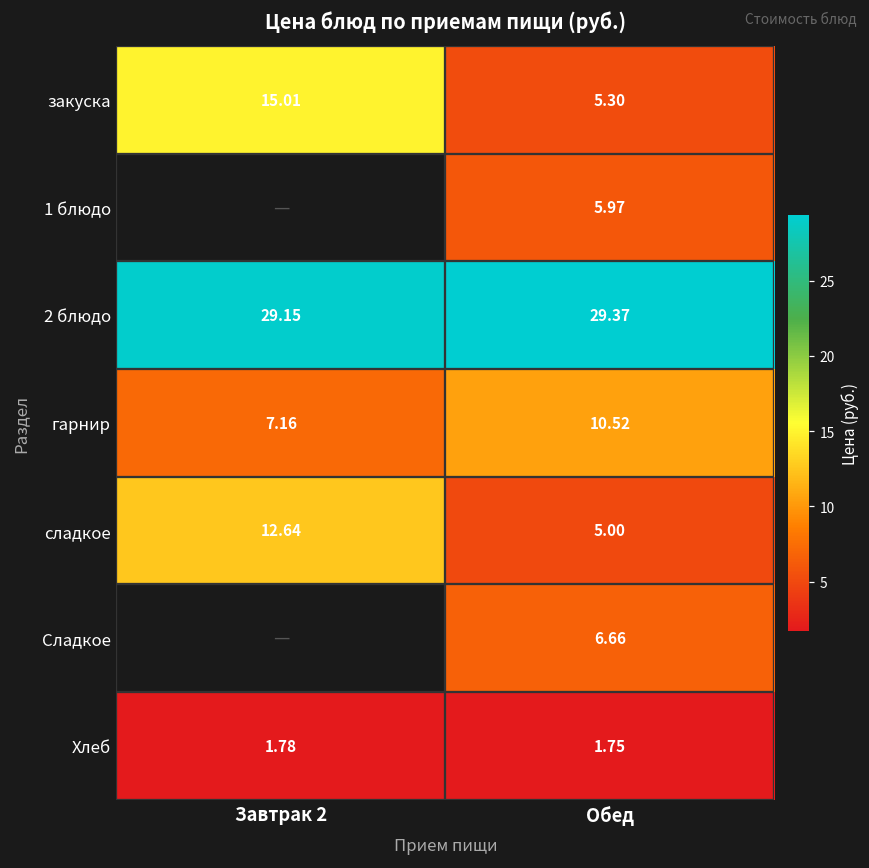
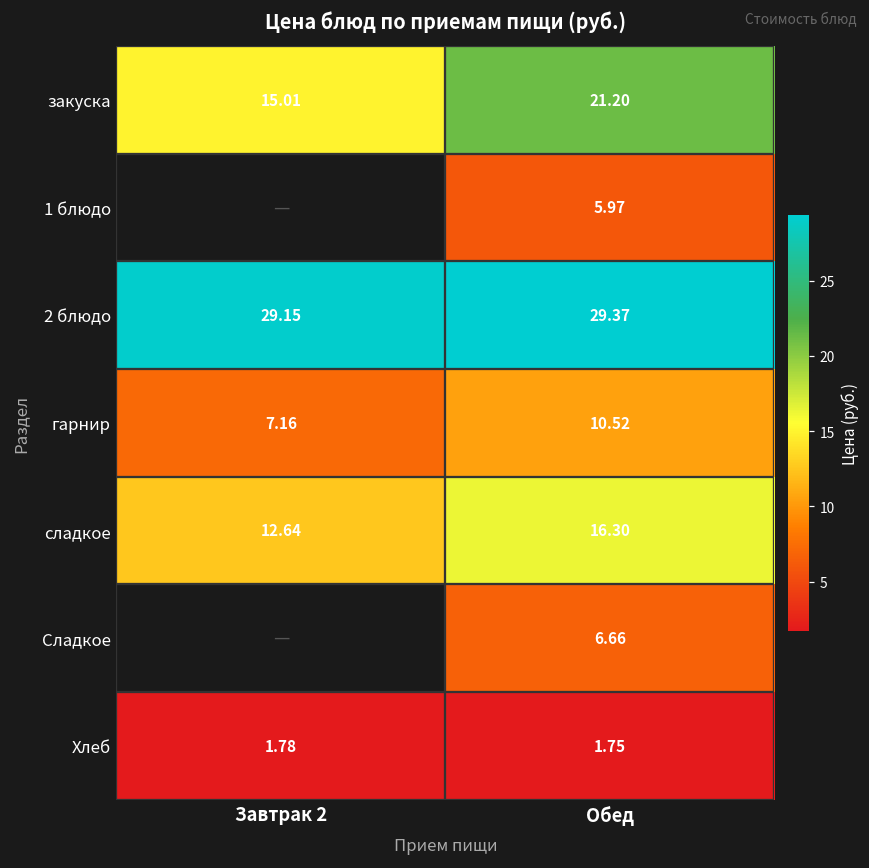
закуска, Обед: 5.30 -> 21.20
сладкое, Обед: 5.00 -> 16.30
